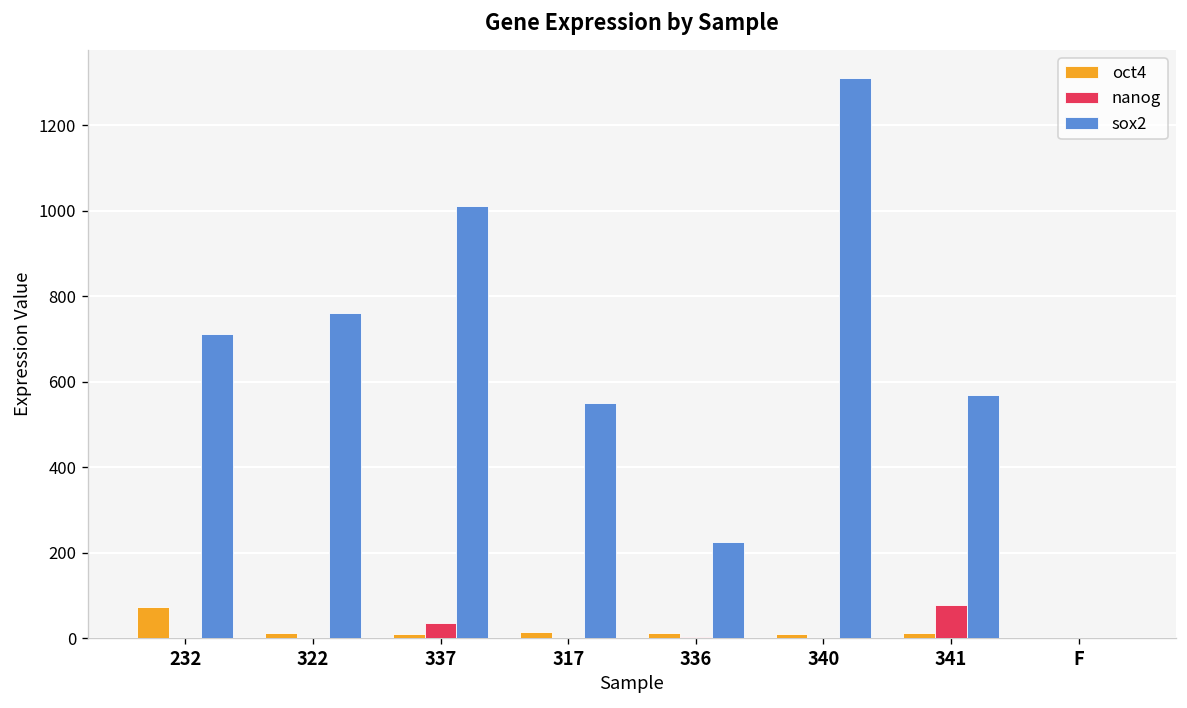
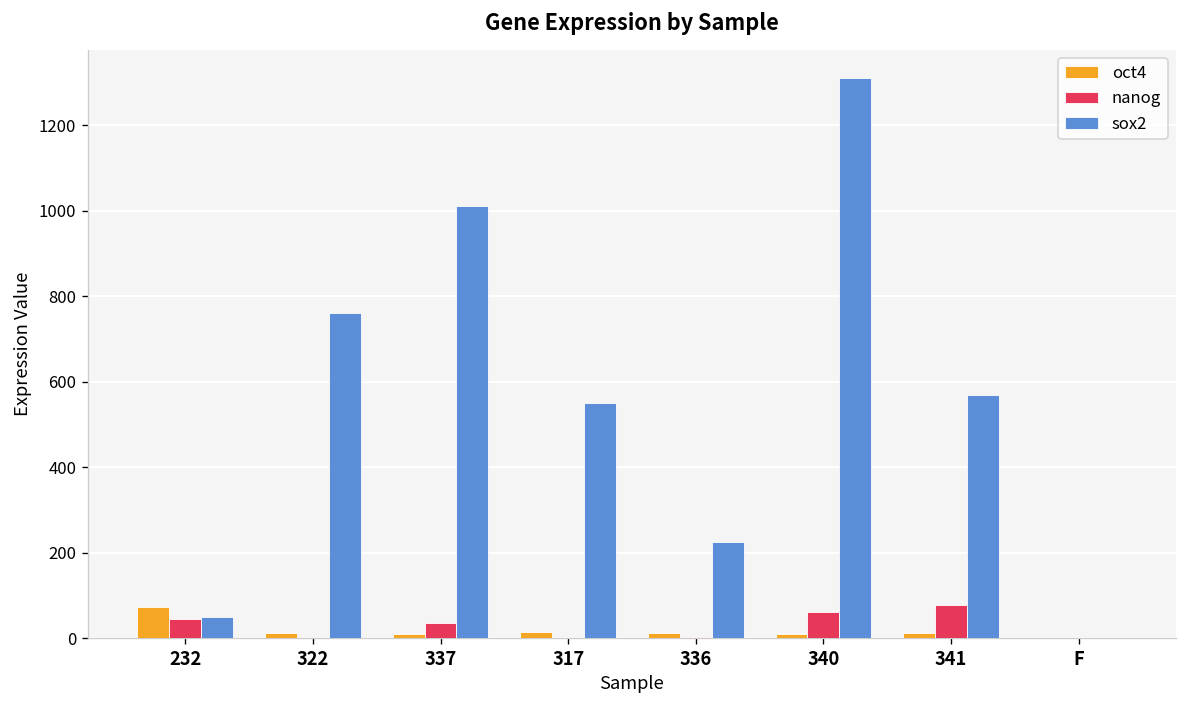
nanog, 232: 0 -> 40
sox2, 232: 710 -> 50
nanog, 340: 0 -> 60
